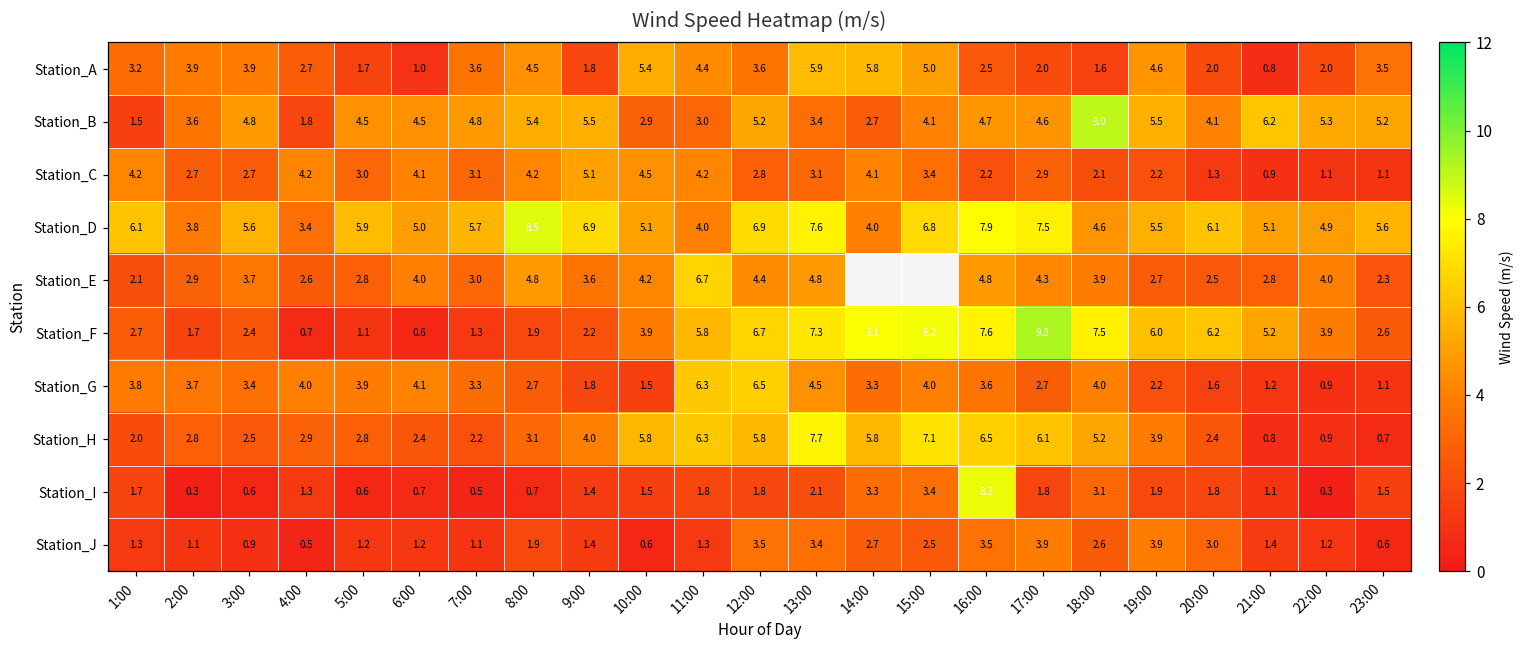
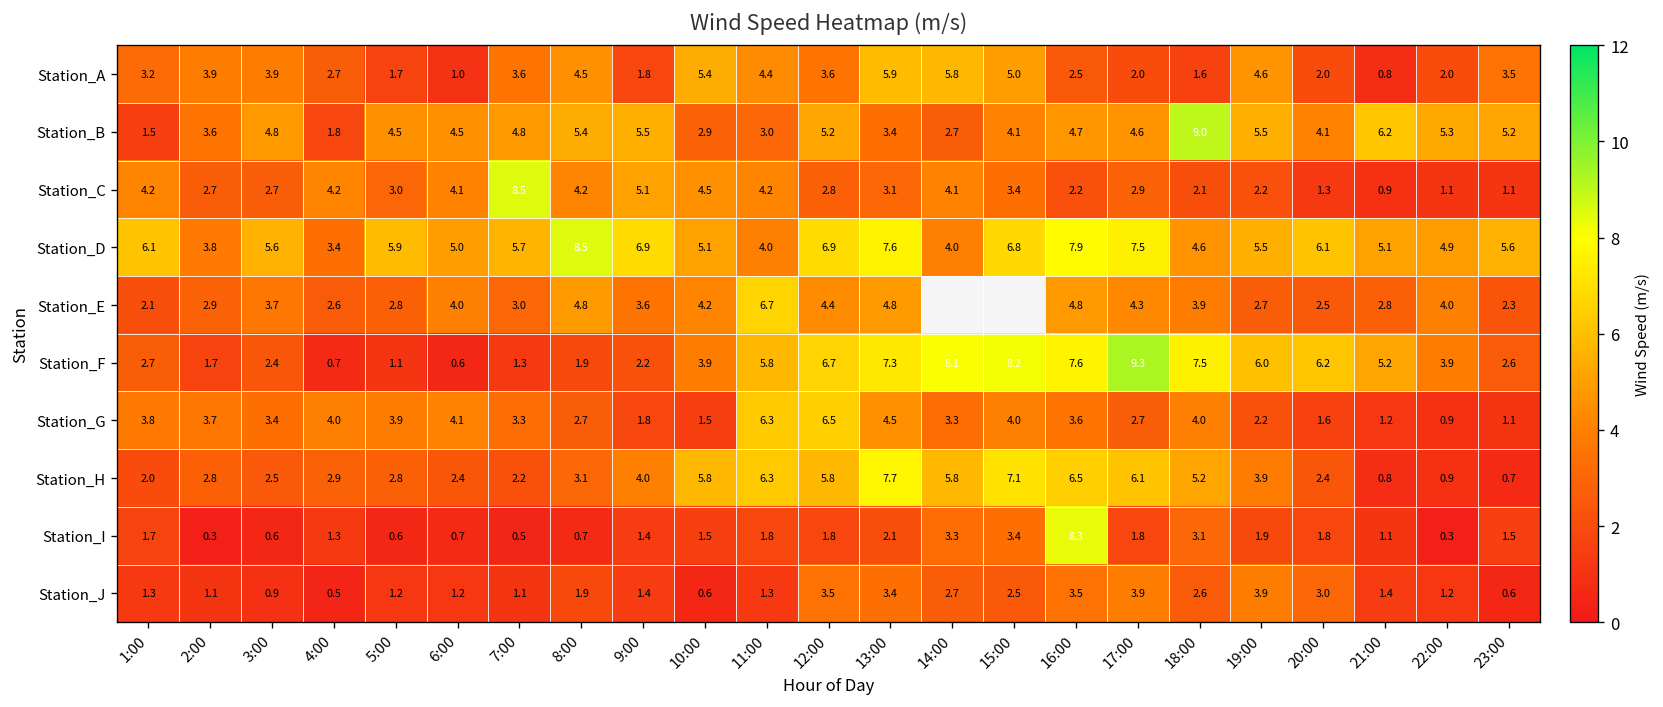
Station_C, 7:00: 3.1 -> 8.5
